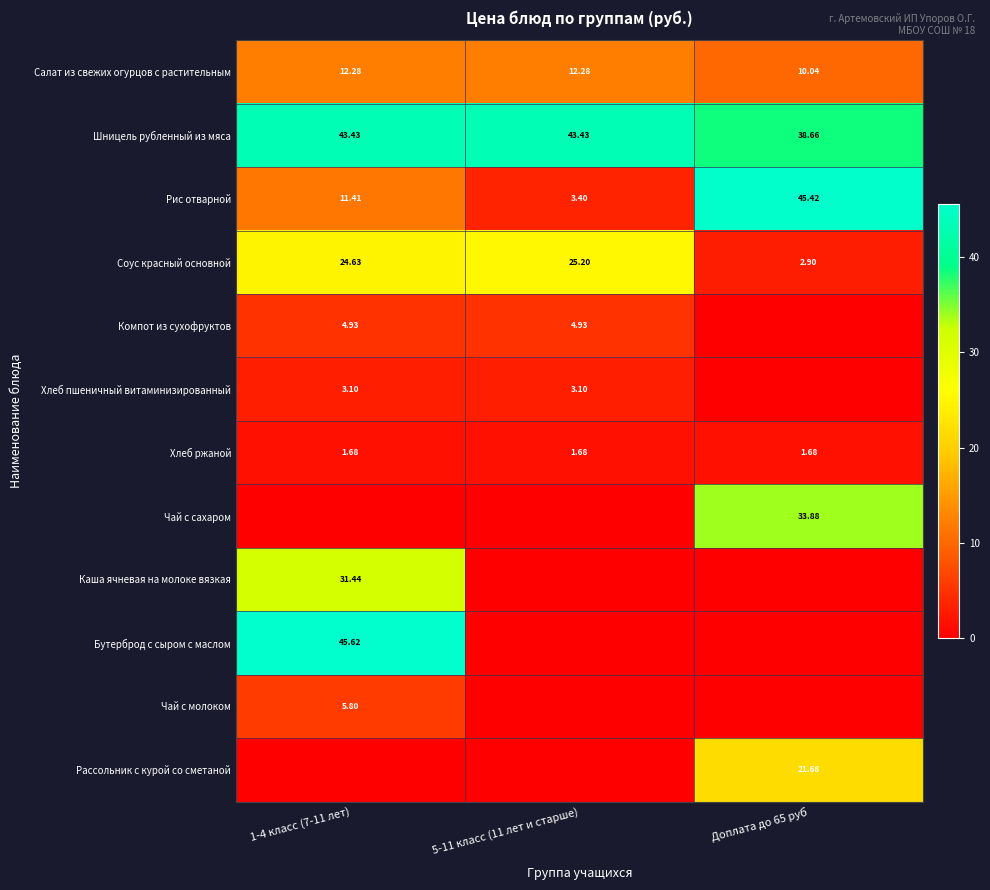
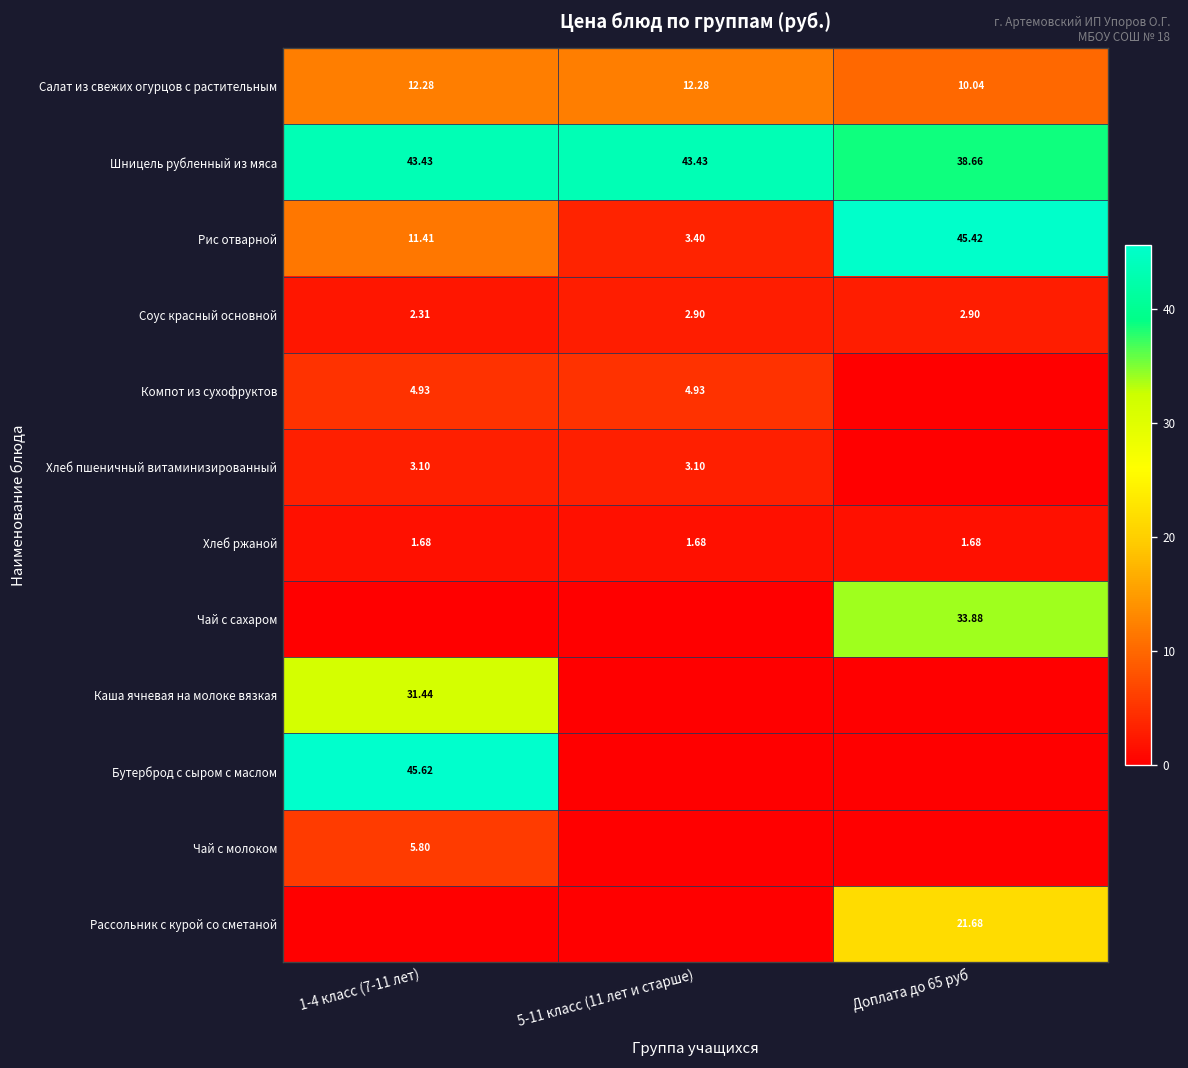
Соус красный основной, 1-4 класс (7-11 лет): 24.63 -> 2.31
Соус красный основной, 5-11 класс (11 лет и старше): 25.20 -> 2.90
